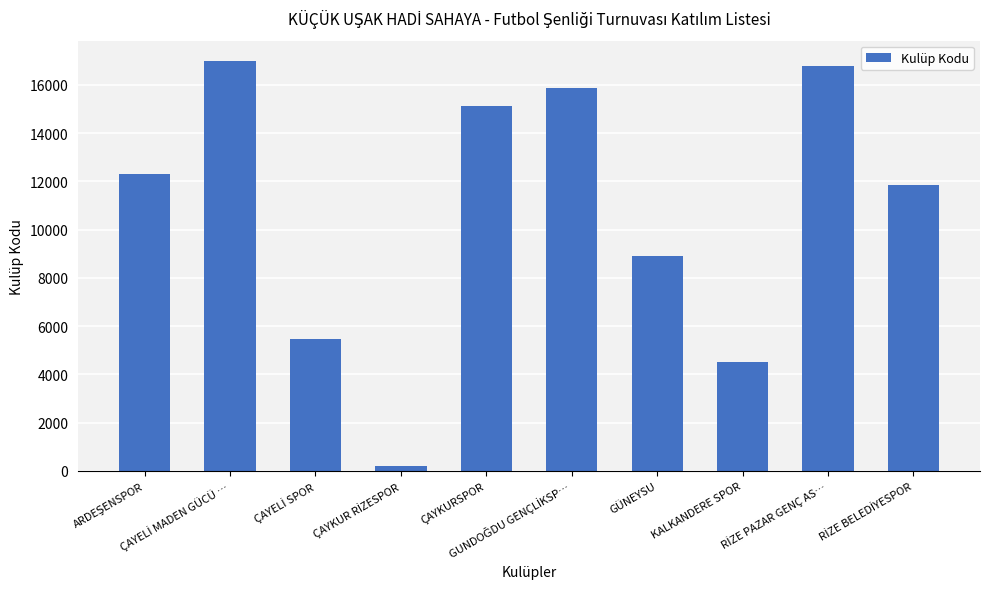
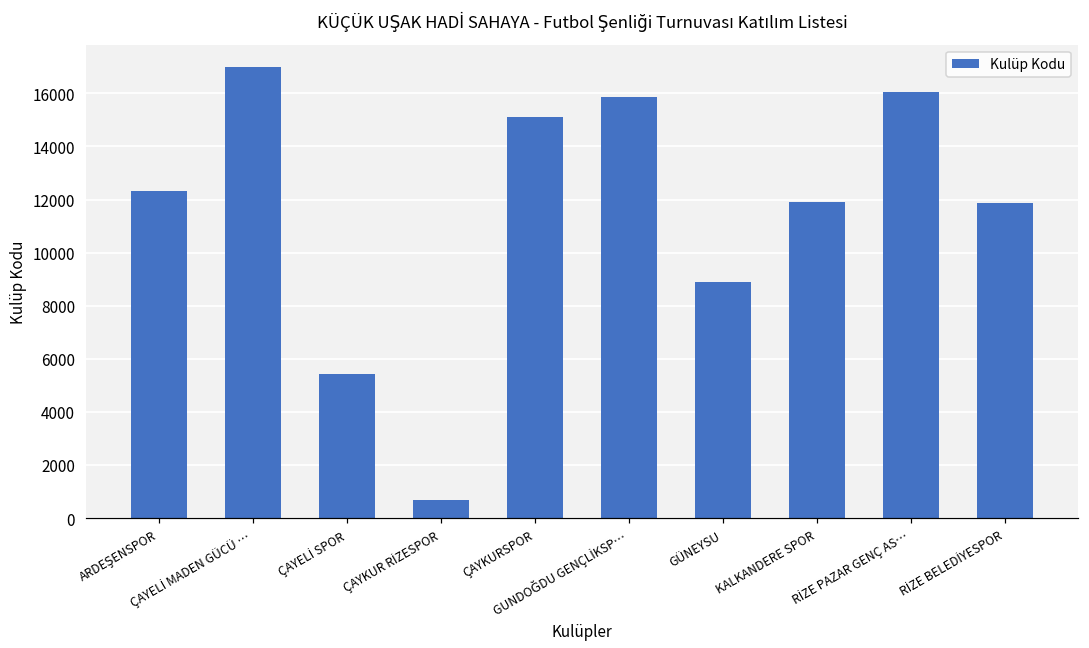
ÇAYKUR RİZESPOR: 200 -> 700
KALKANDERE SPOR: 4500 -> 11900
RİZE PAZAR GENÇ AS…: 16800 -> 16000
